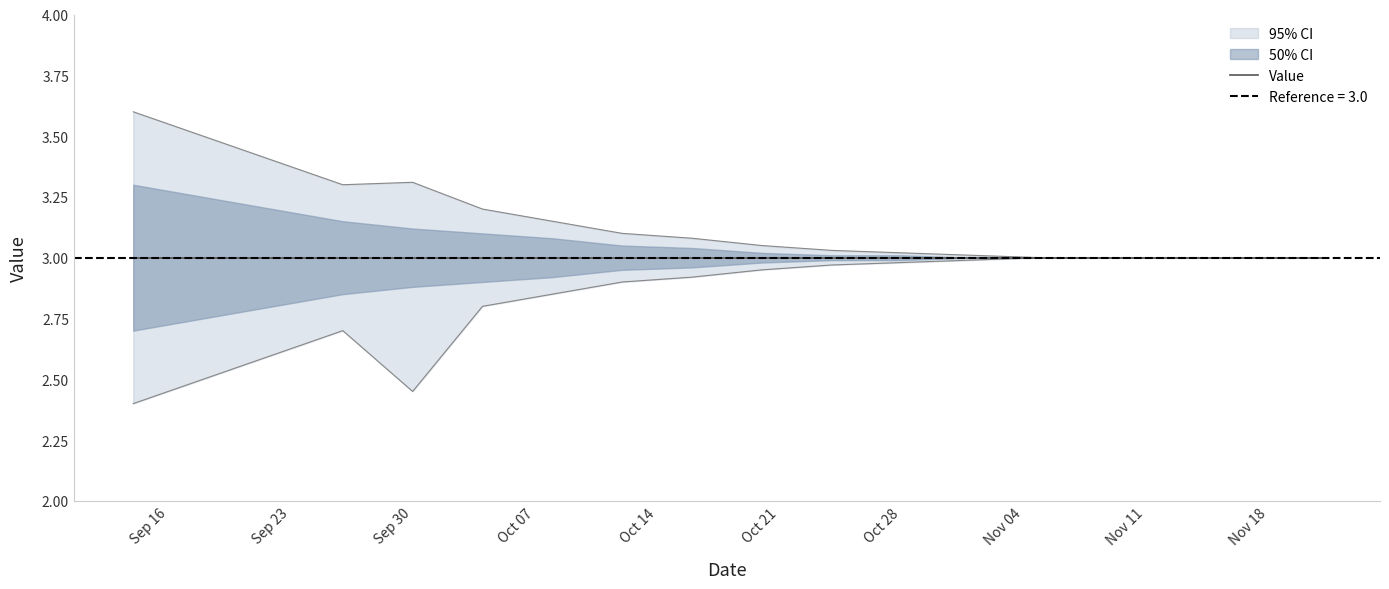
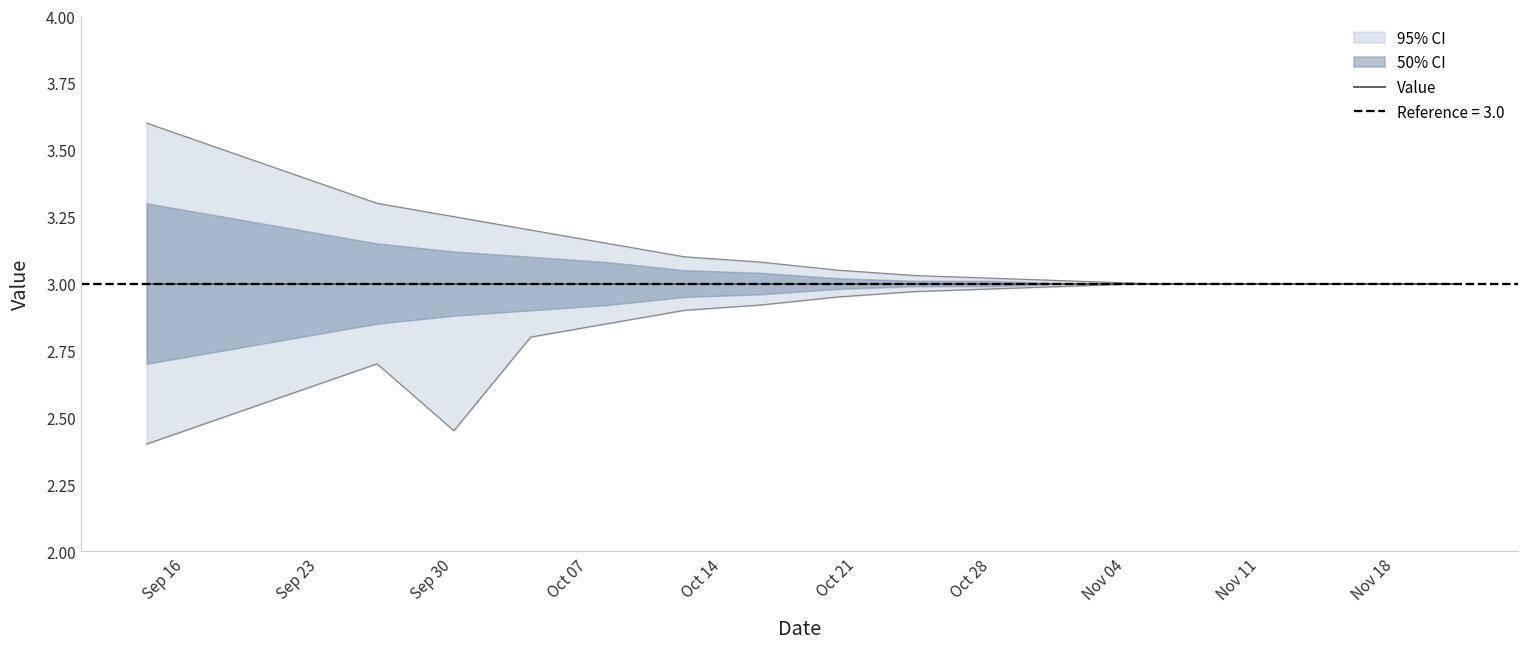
95% CI, Sep 30: 3.31 -> 3.25
